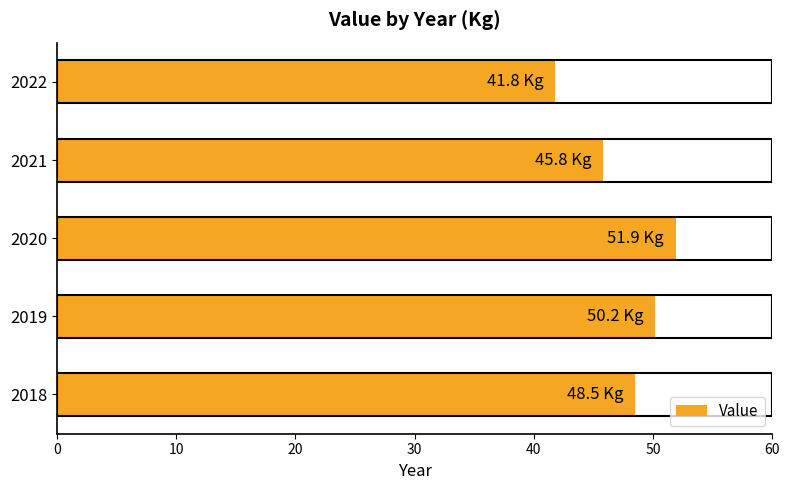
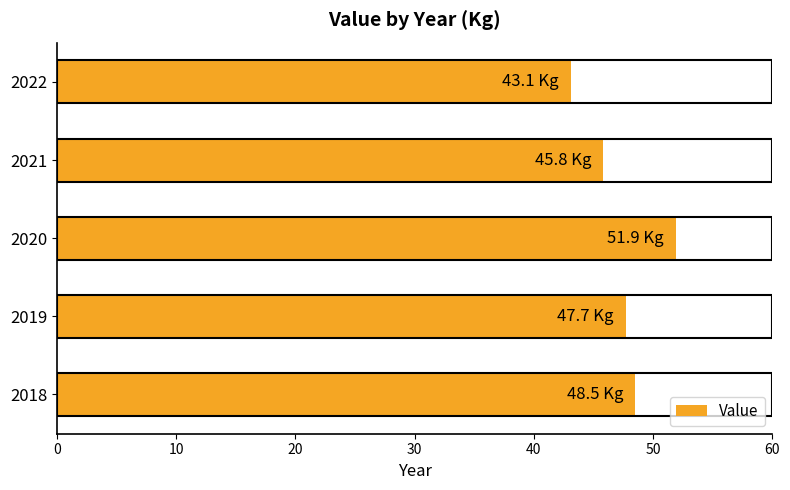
2022: 41.8 -> 43.1
2019: 50.2 -> 47.7
